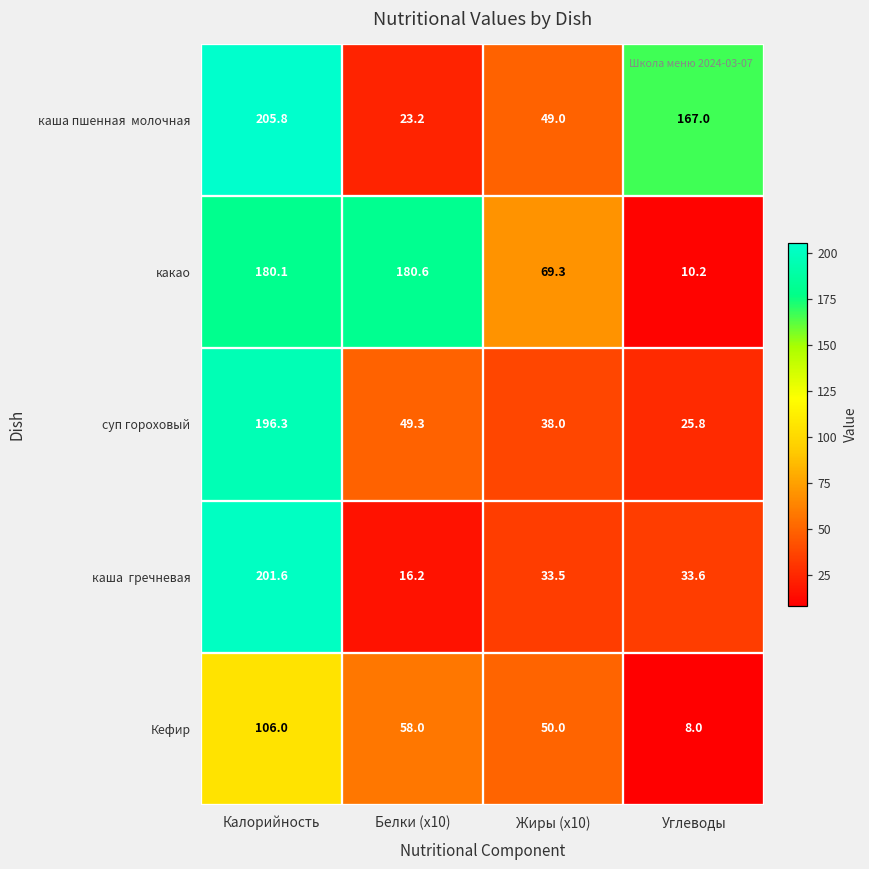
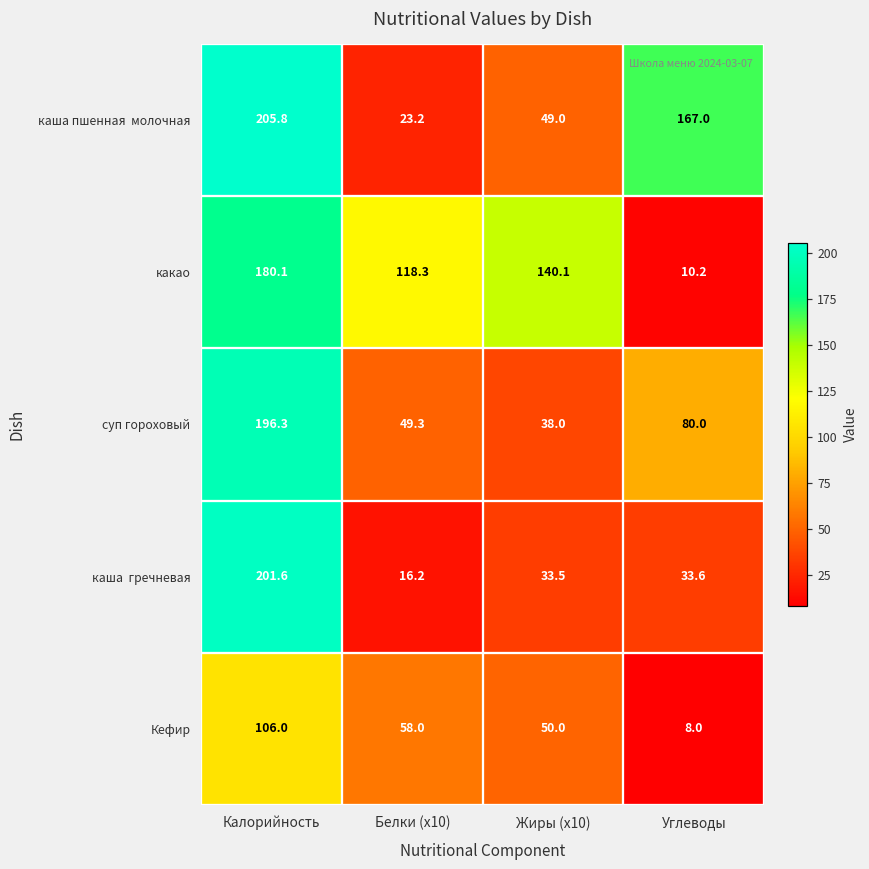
какао, Белки (x10): 180.6 -> 118.3
какао, Жиры (x10): 69.3 -> 140.1
суп гороховый, Углеводы: 25.8 -> 80.0
